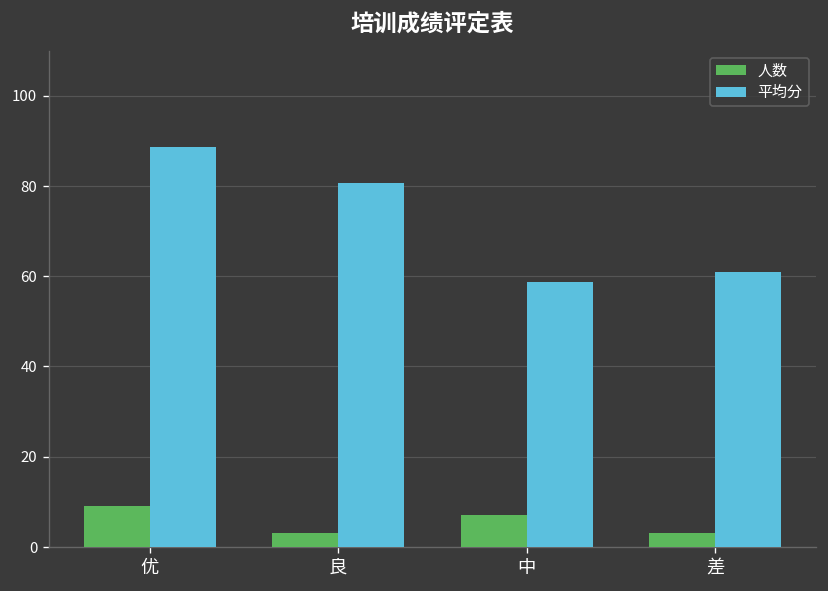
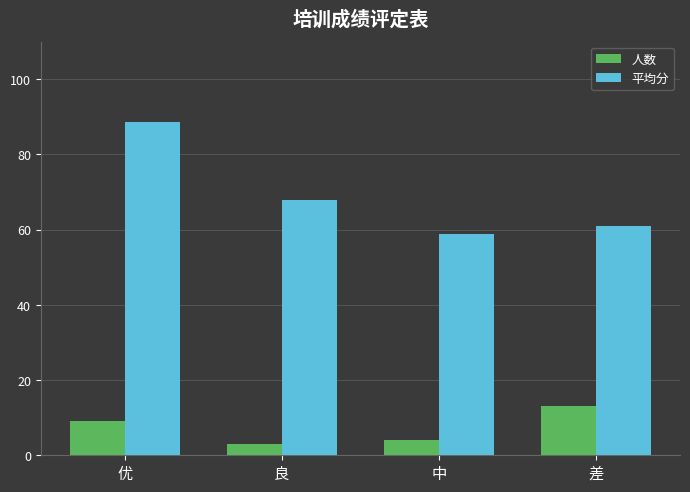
平均分, 良: 81 -> 68
人数, 中: 7 -> 4
人数, 差: 3 -> 13
